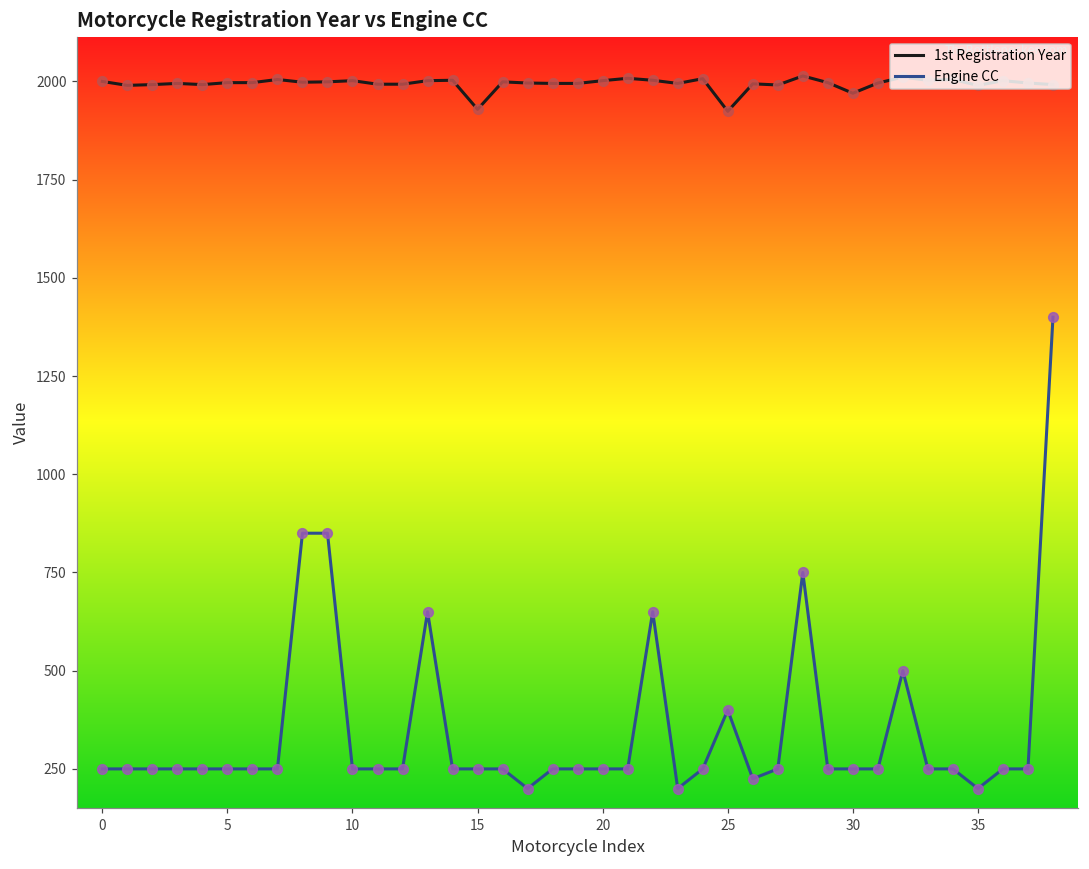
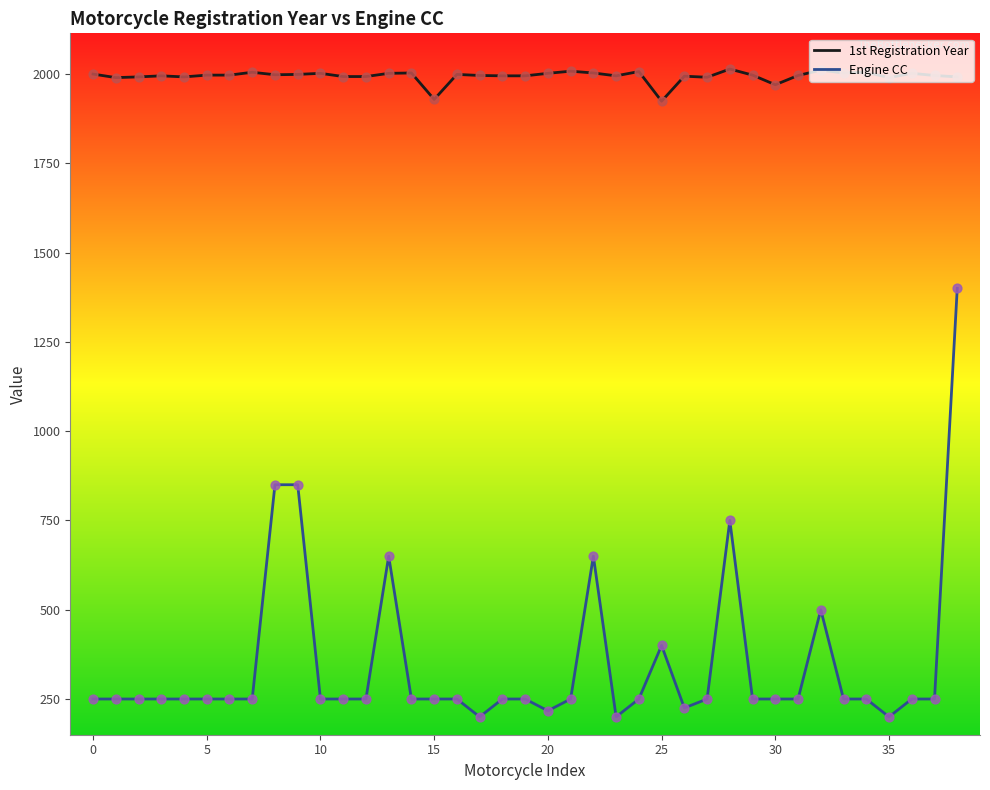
Engine CC, 20: 250 -> 220
